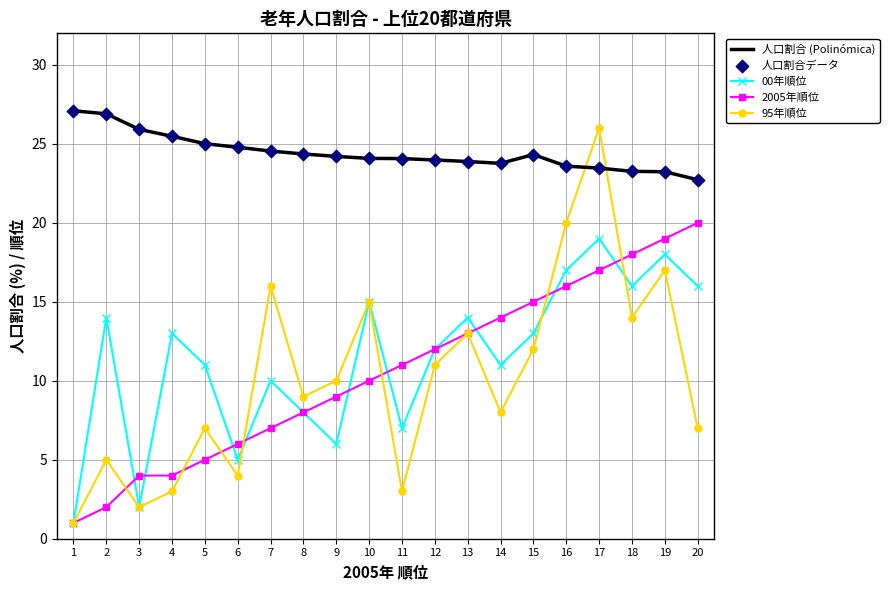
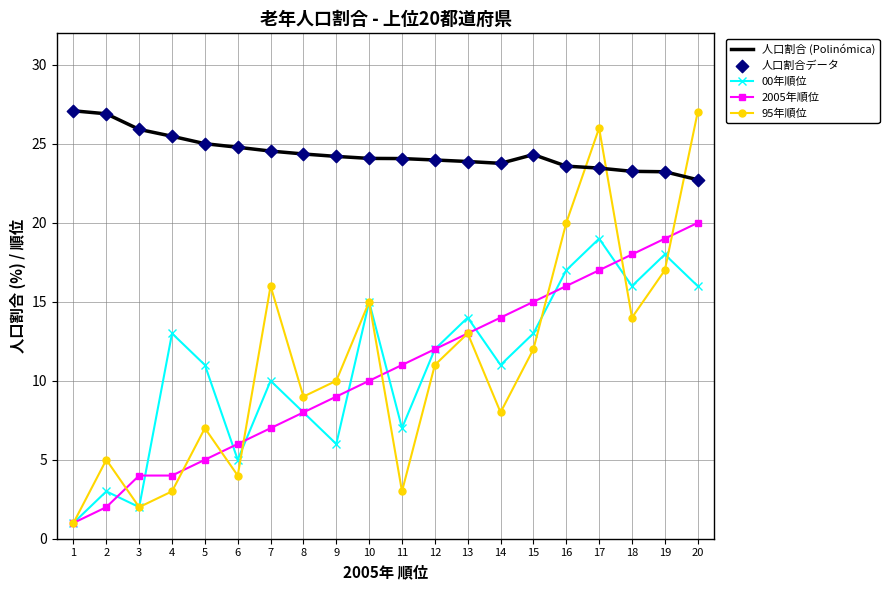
00年順位, 2: 14 -> 3
95年順位, 20: 7 -> 27
